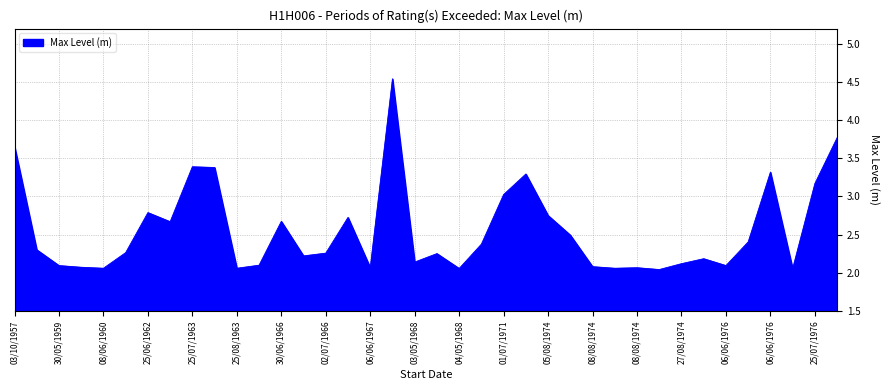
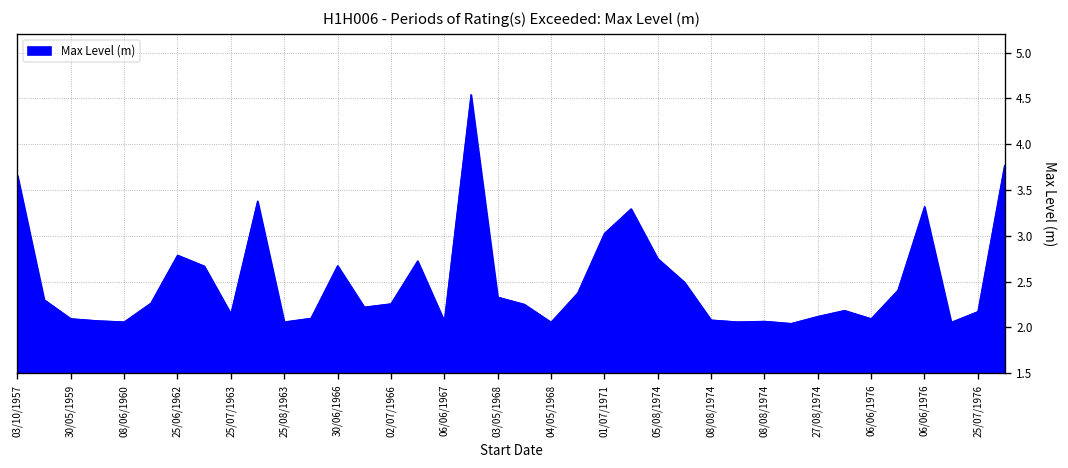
25/07/1963: 3.4 -> 2.2
03/05/1968: 2.1 -> 2.3
25/07/1976: 3.2 -> 2.2
